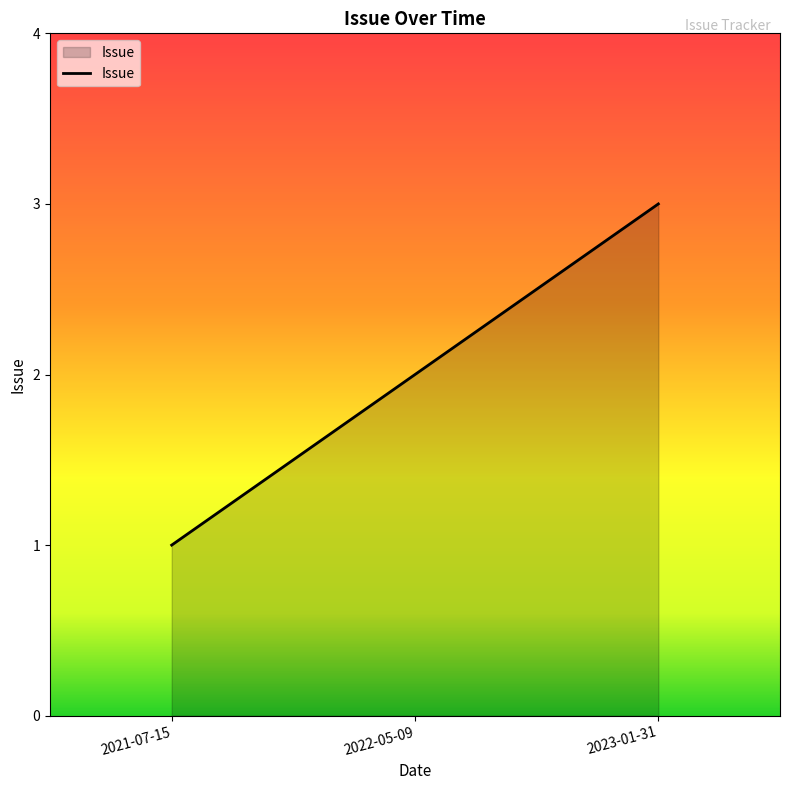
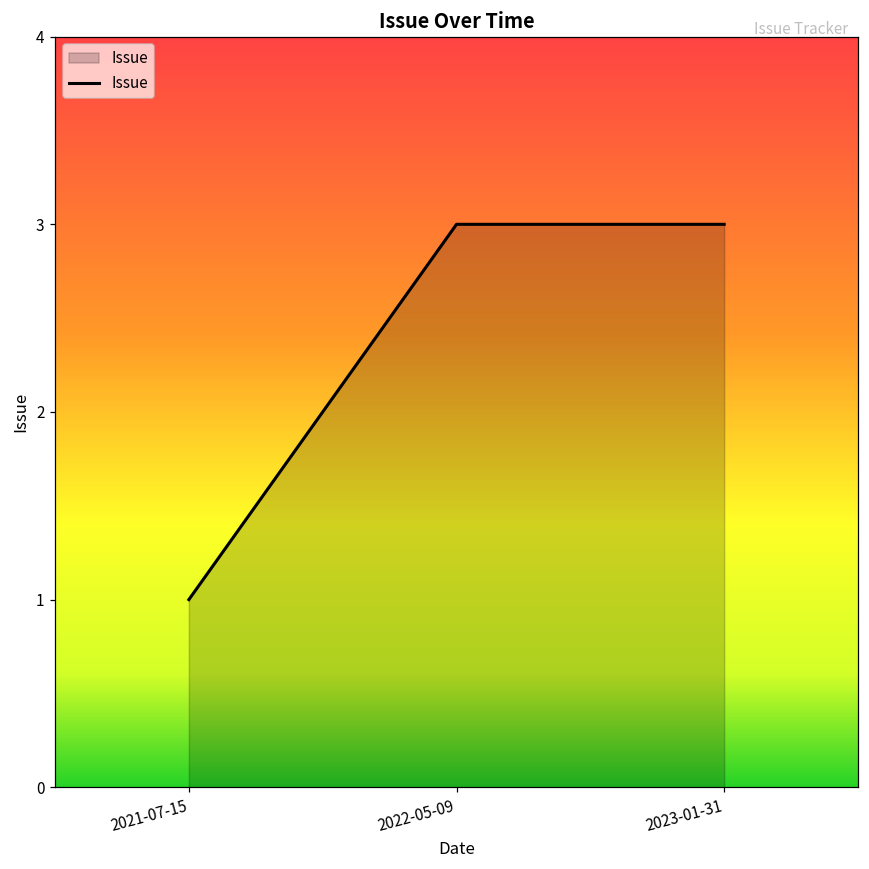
2022-05-09: 2 -> 3
